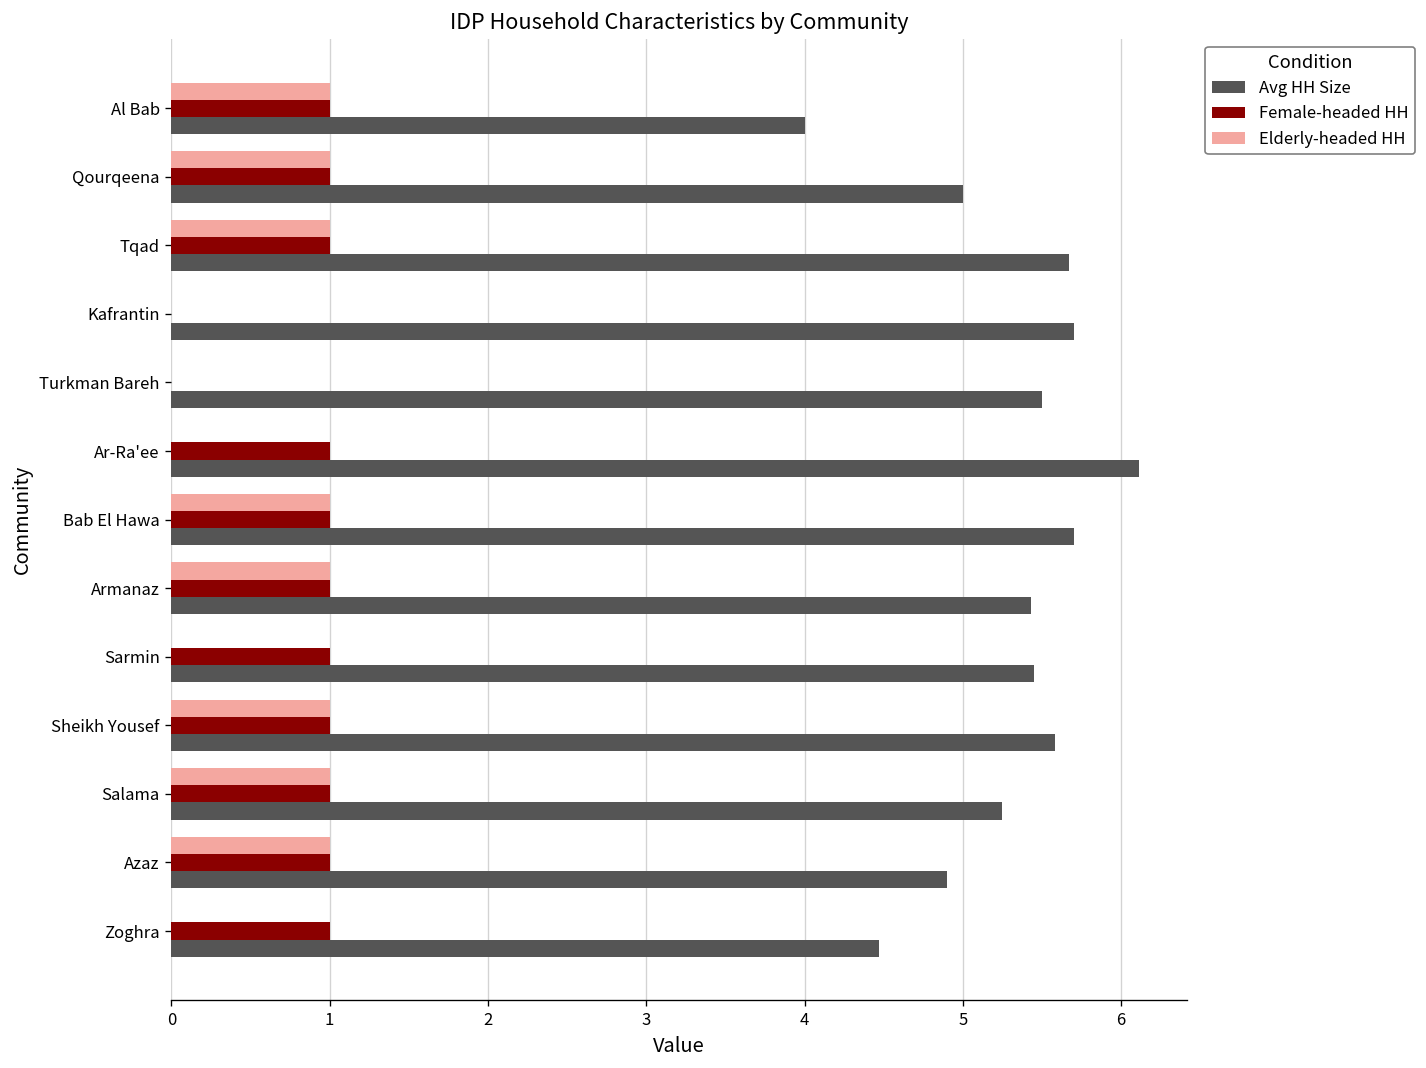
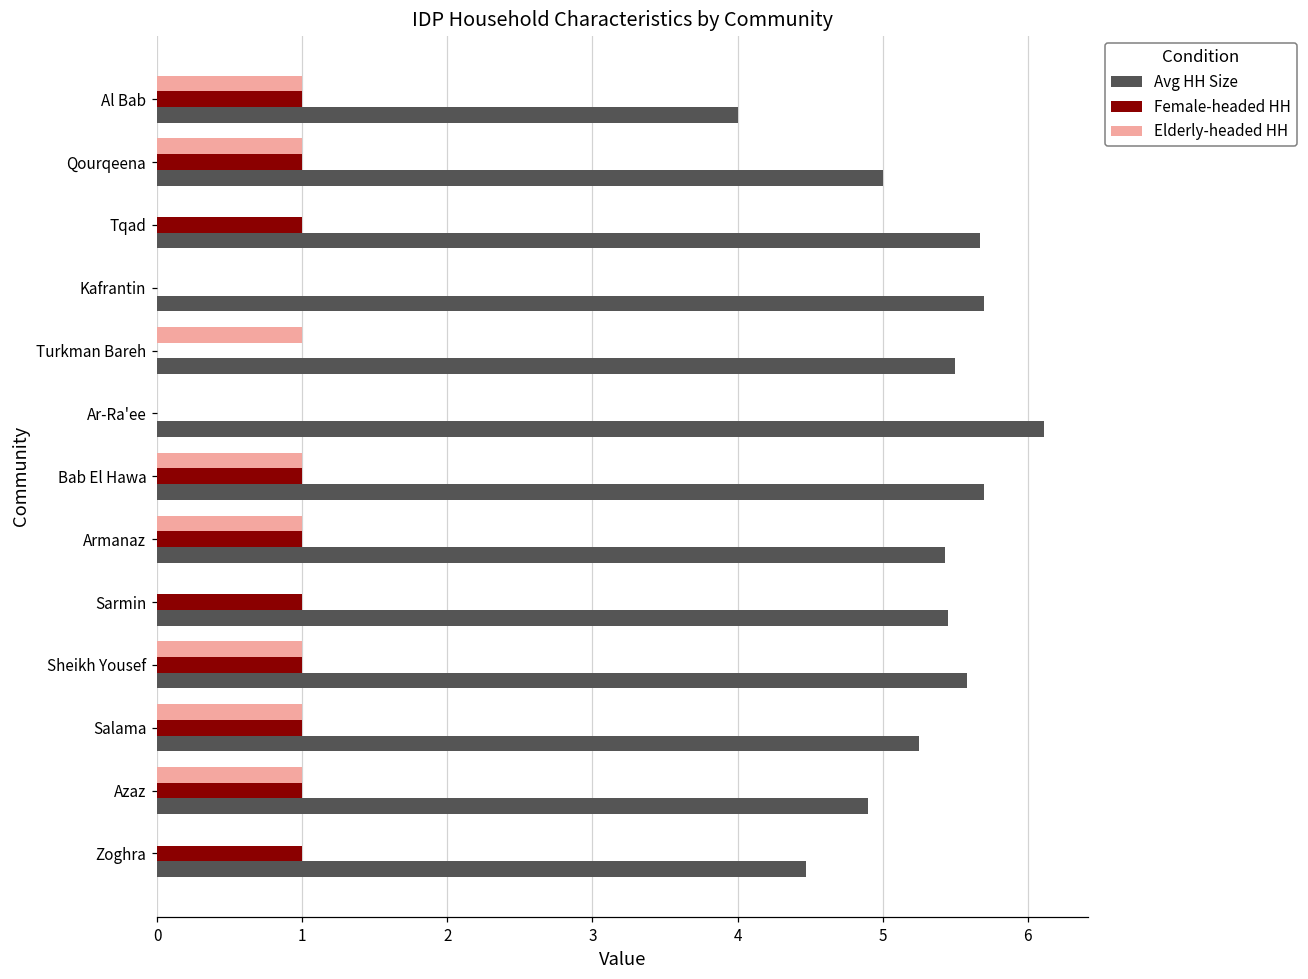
Elderly-headed HH, Tqad: 1 -> 0
Elderly-headed HH, Turkman Bareh: 0 -> 1
Female-headed HH, Ar-Ra'ee: 1 -> 0
